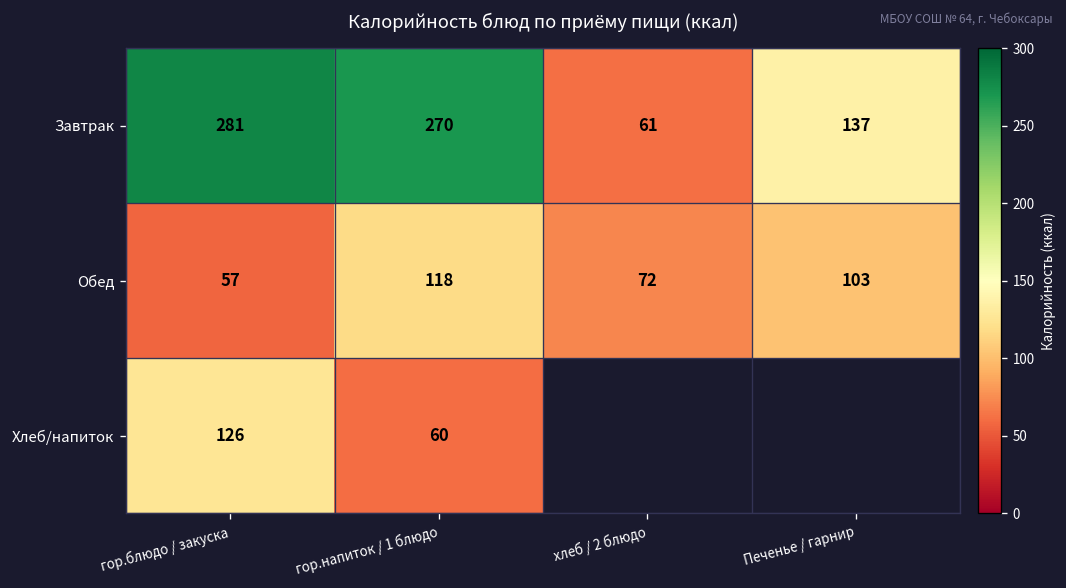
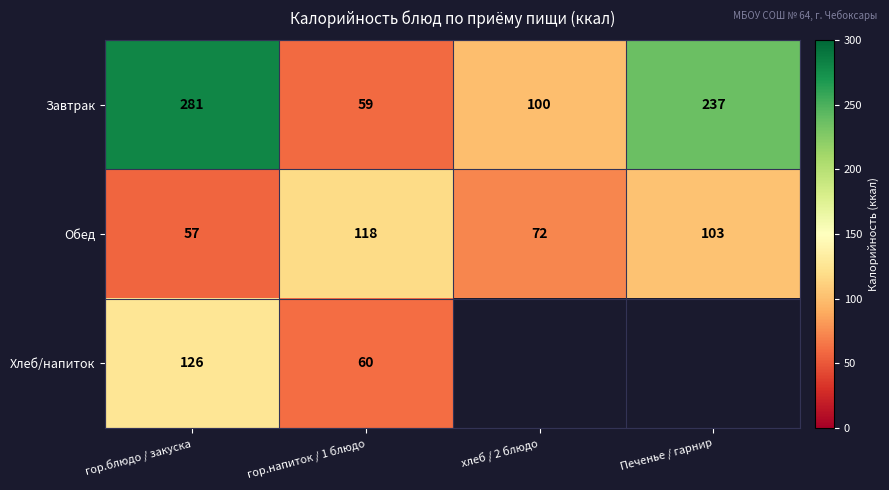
Завтрак, гор.напиток / 1 блюдо: 270 -> 59
Завтрак, хлеб / 2 блюдо: 61 -> 100
Завтрак, Печенье / гарнир: 137 -> 237
